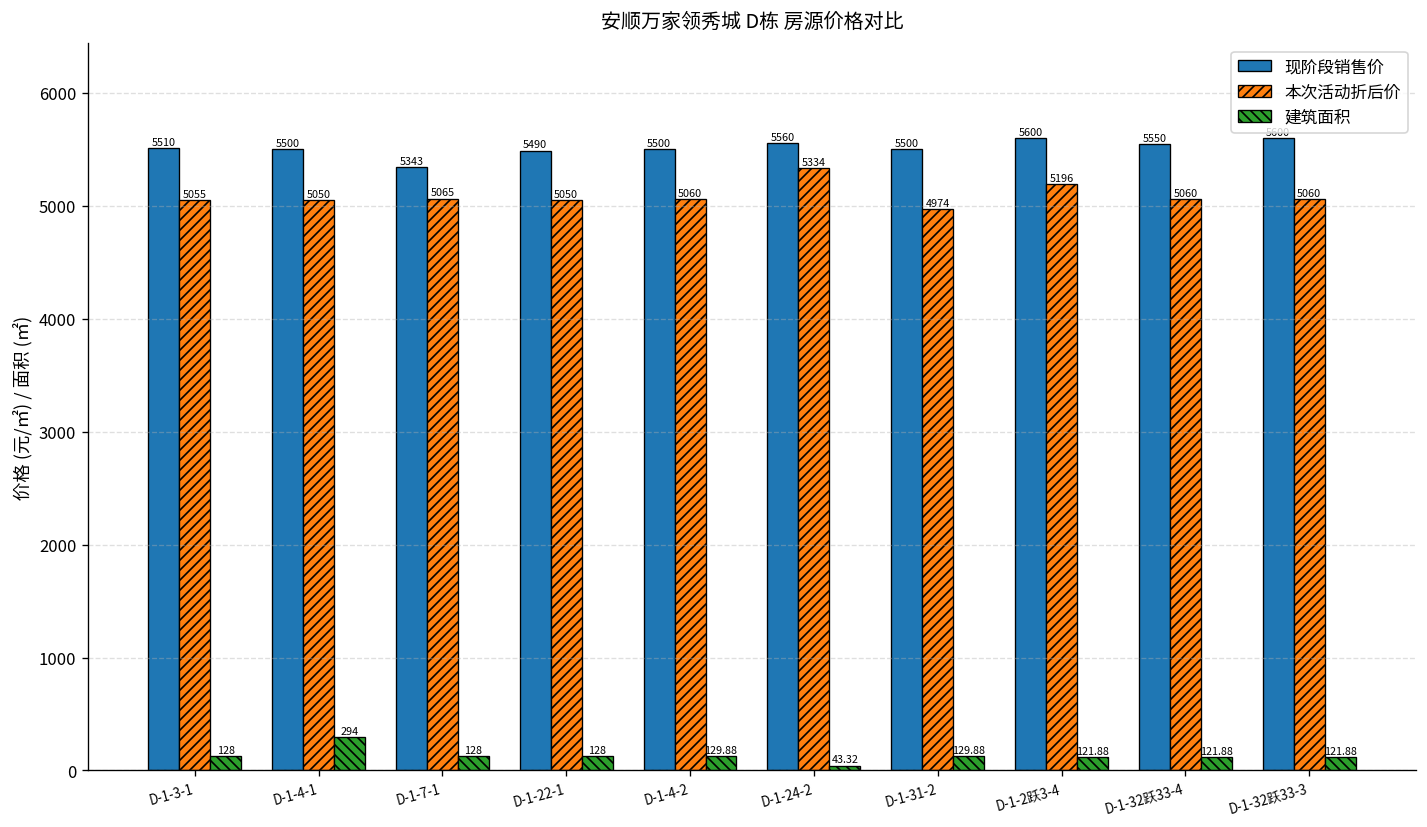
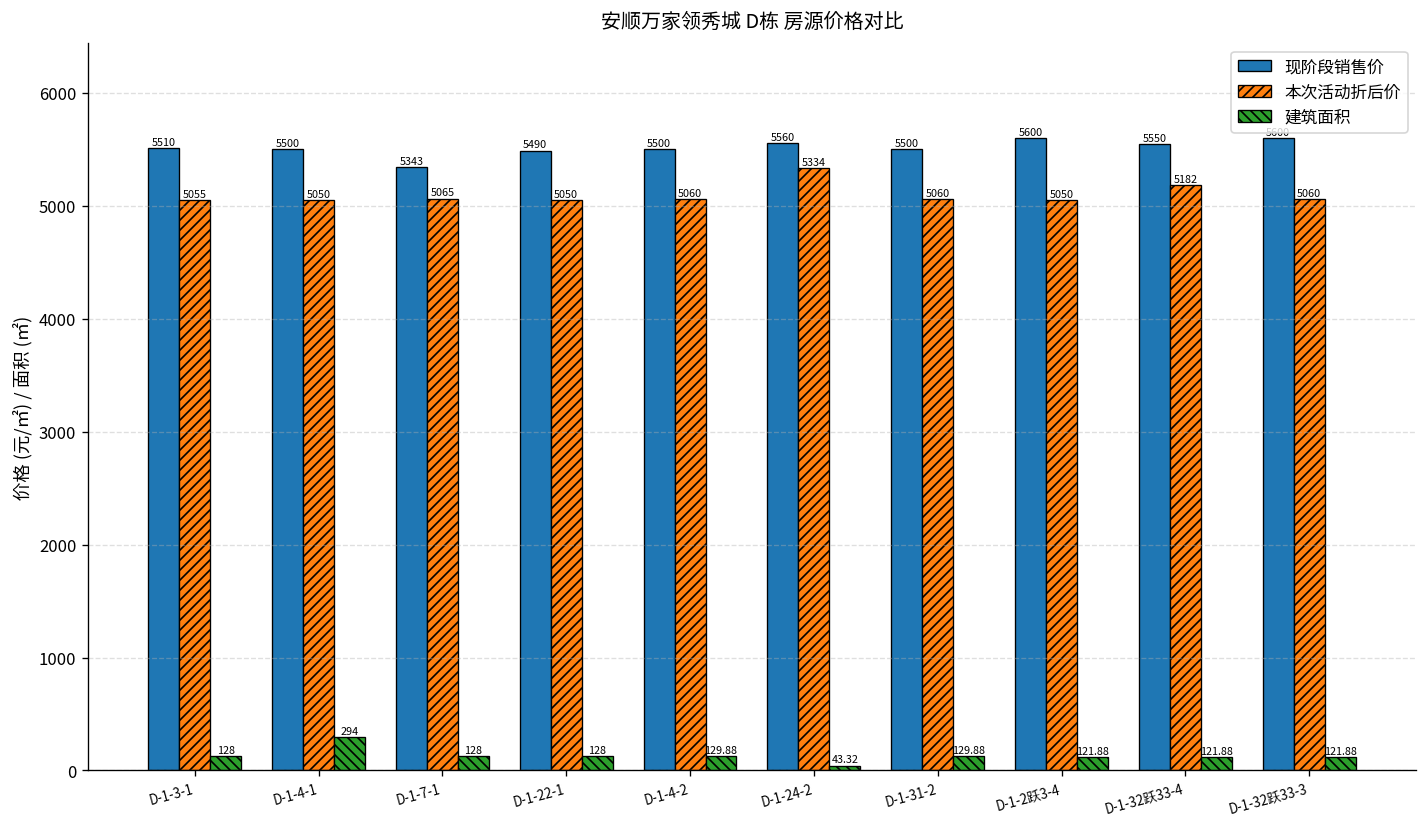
本次活动折后价, D-1-31-2: 4974 -> 5060
本次活动折后价, D-1-2跃3-4: 5196 -> 5050
本次活动折后价, D-1-32跃33-4: 5060 -> 5182
